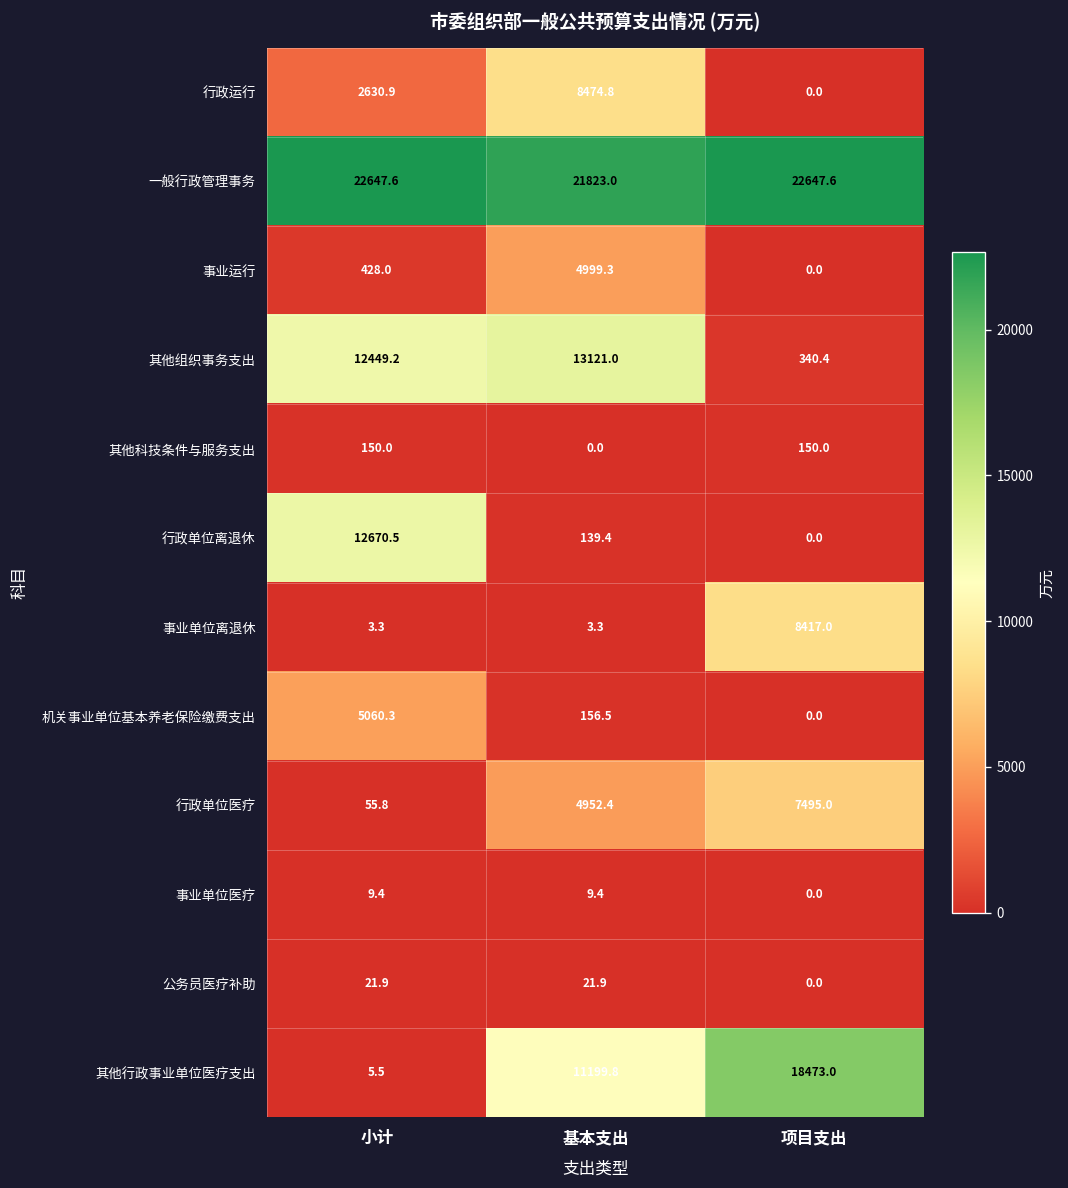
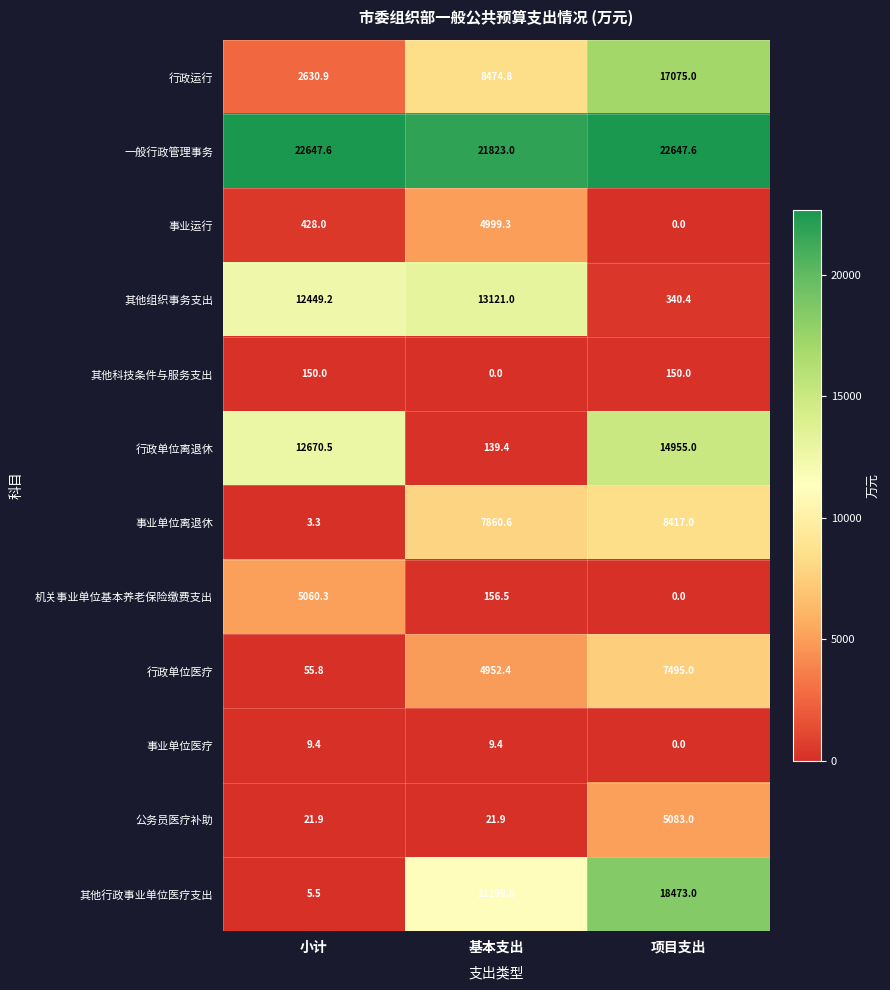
行政运行, 项目支出: 0.0 -> 17075.0
行政单位离退休, 项目支出: 0.0 -> 14955.0
事业单位离退休, 基本支出: 3.3 -> 7860.6
公务员医疗补助, 项目支出: 0.0 -> 5083.0
